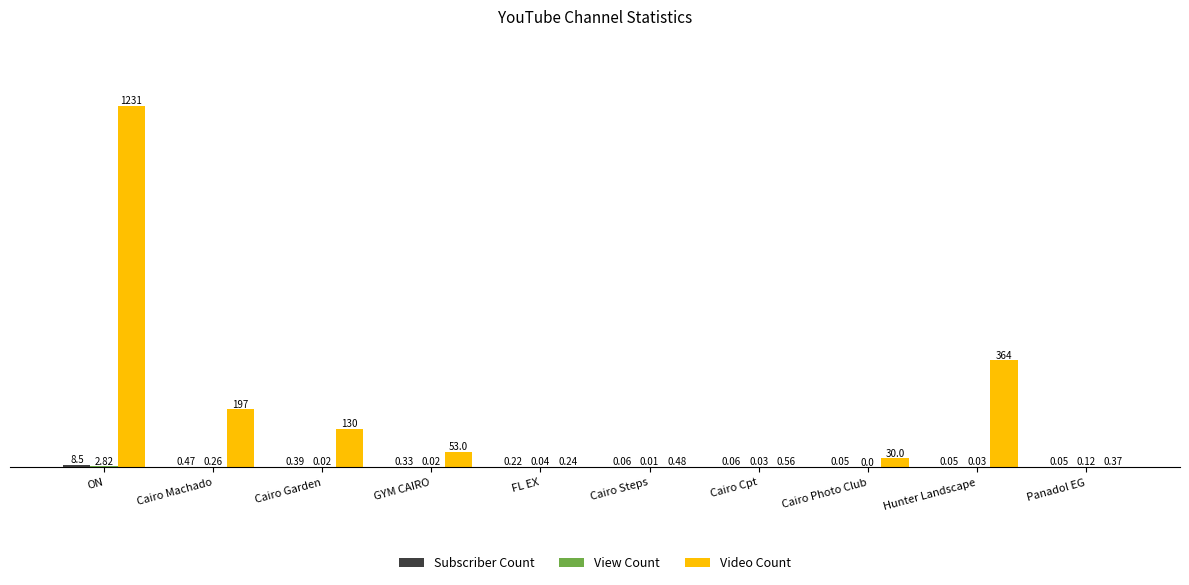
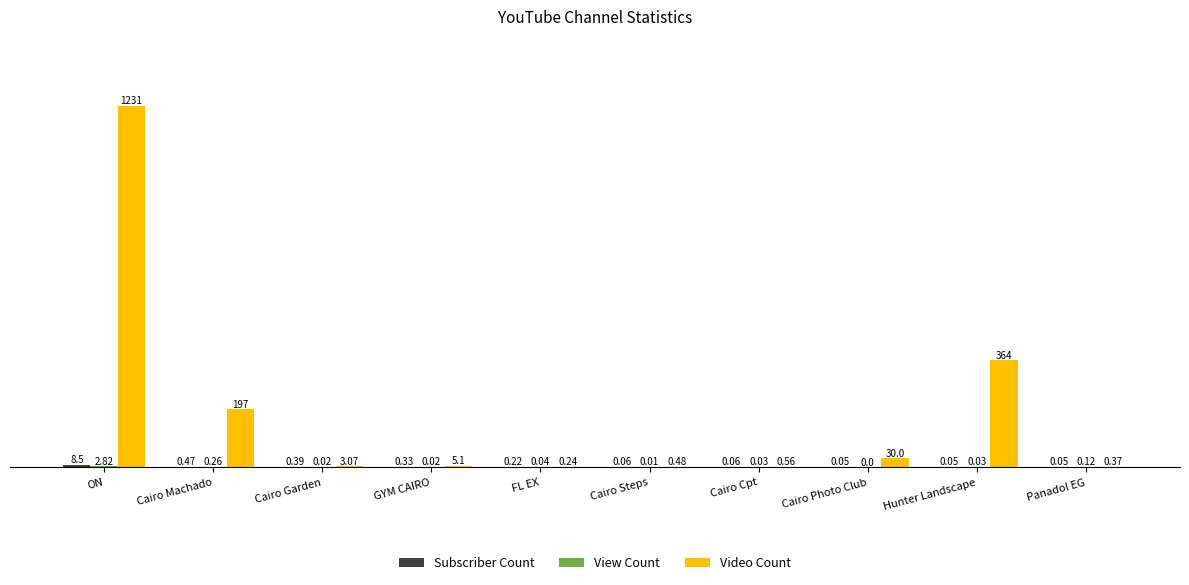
Video Count, Cairo Garden: 130 -> 3.07
Video Count, GYM CAIRO: 53.0 -> 5.1
